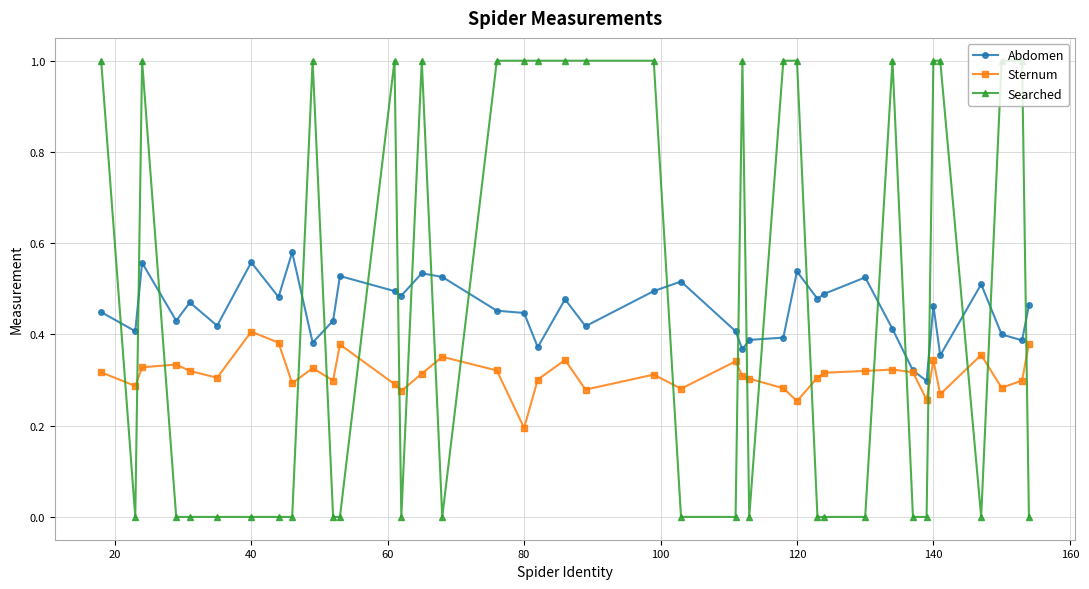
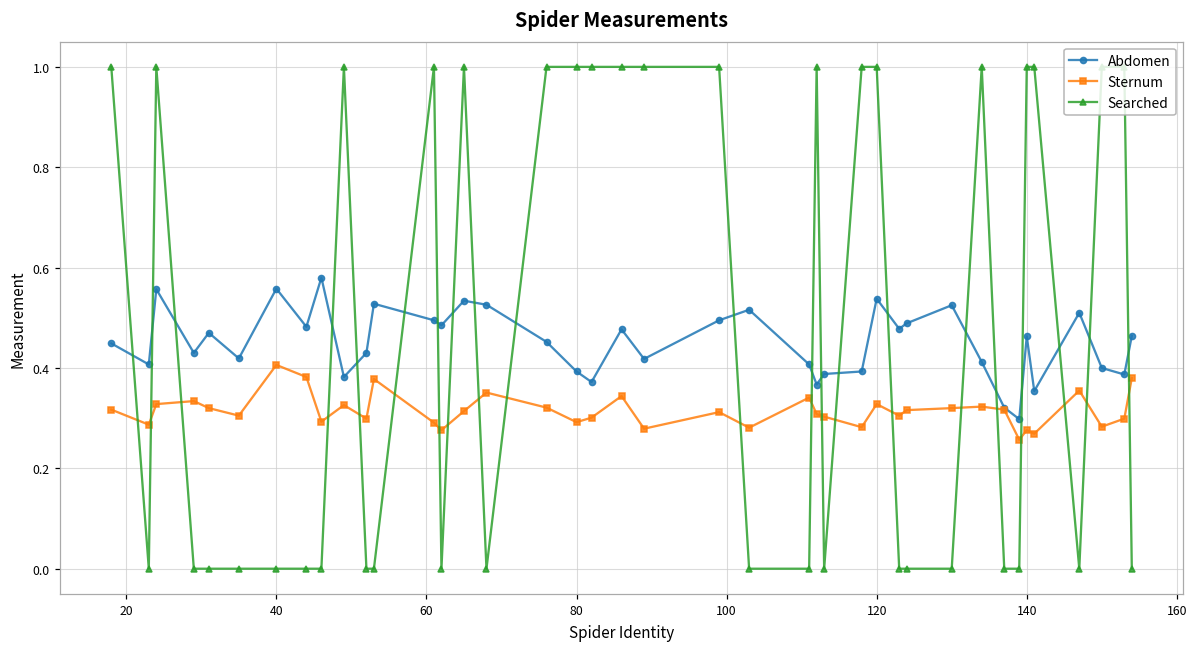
Abdomen, 80: 0.45 -> 0.39
Sternum, 80: 0.20 -> 0.29
Sternum, 120: 0.25 -> 0.33
Sternum, 140: 0.34 -> 0.28
